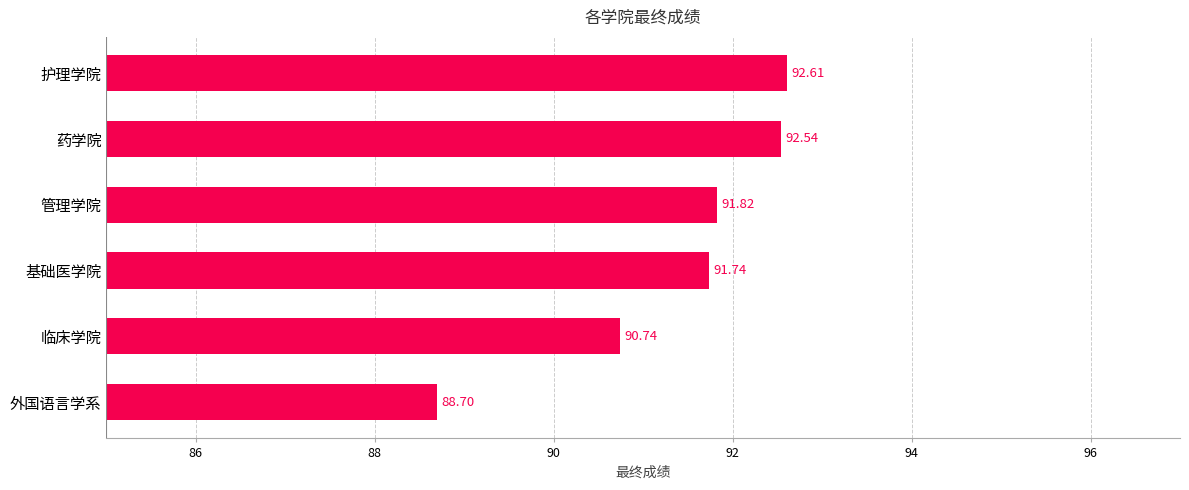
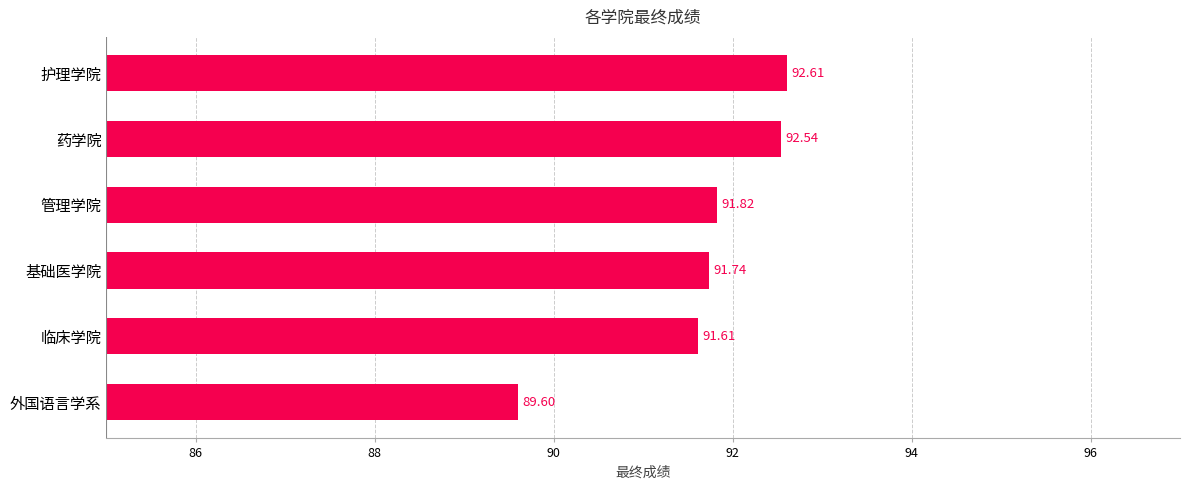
临床学院: 90.74 -> 91.61
外国语言学系: 88.70 -> 89.60
